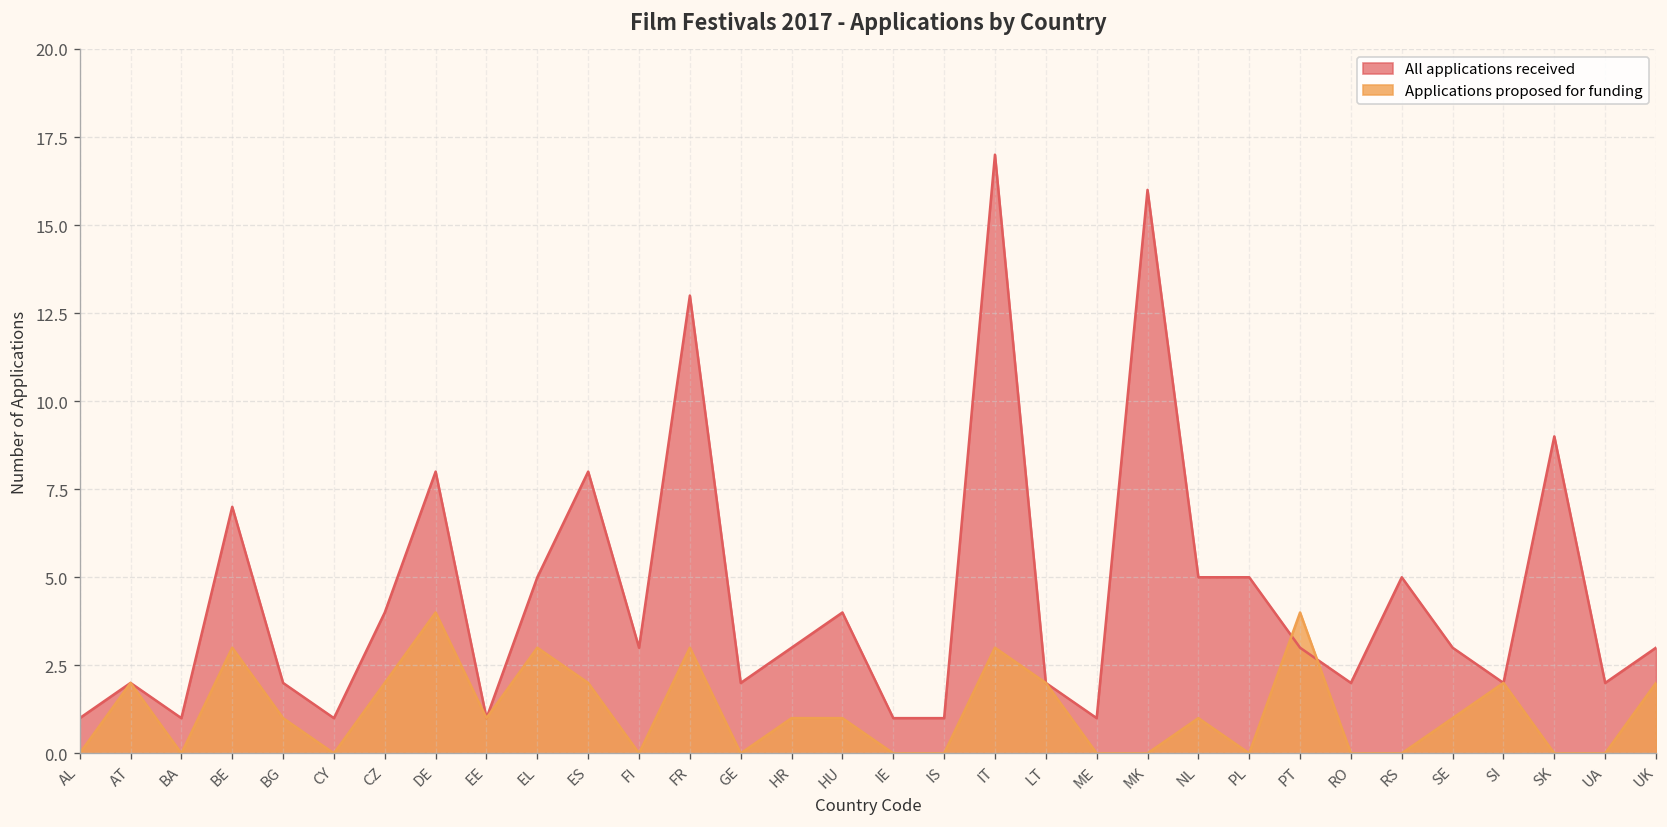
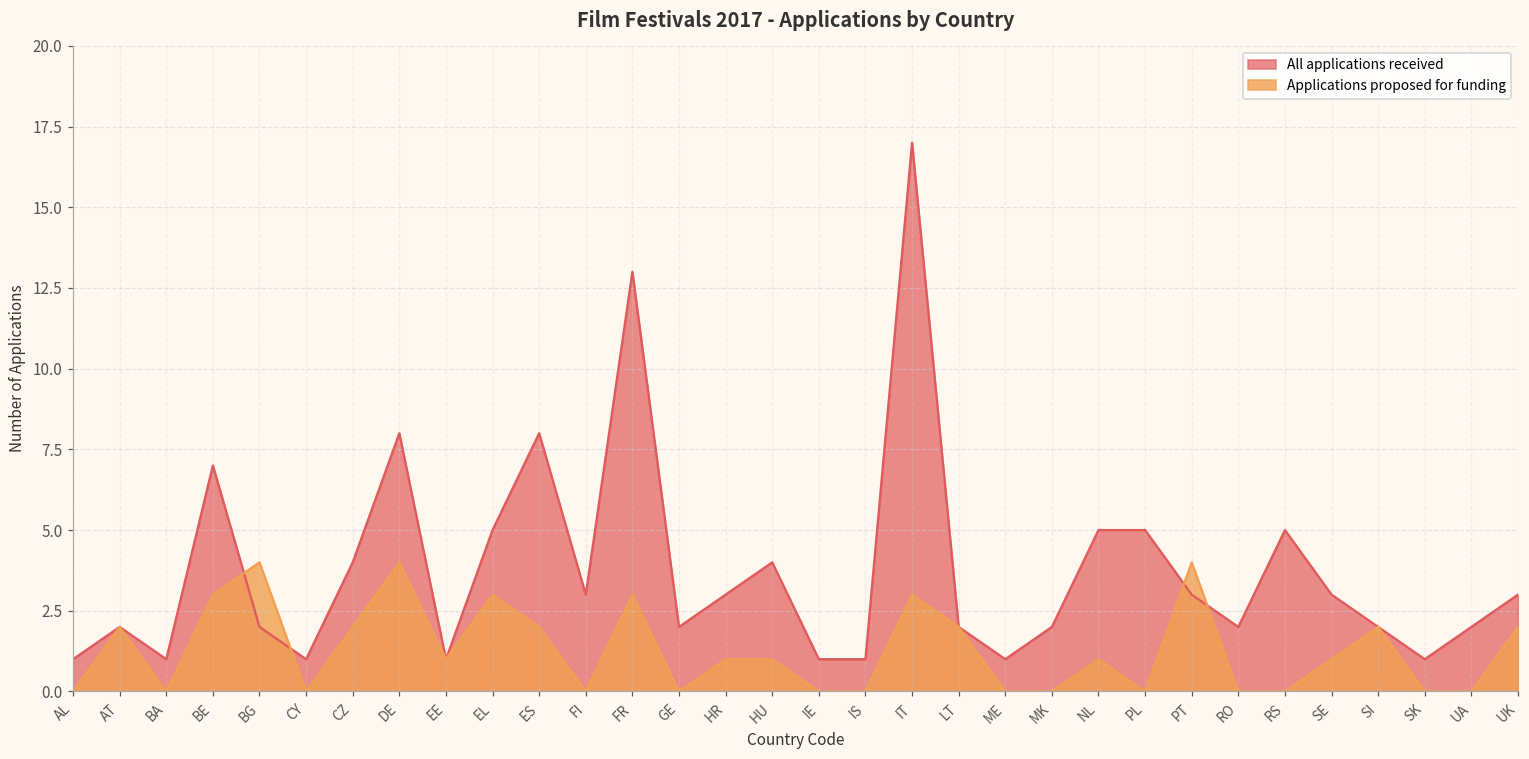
Applications proposed for funding, BG: 1 -> 4
All applications received, MK: 16 -> 2
All applications received, SK: 9 -> 1
